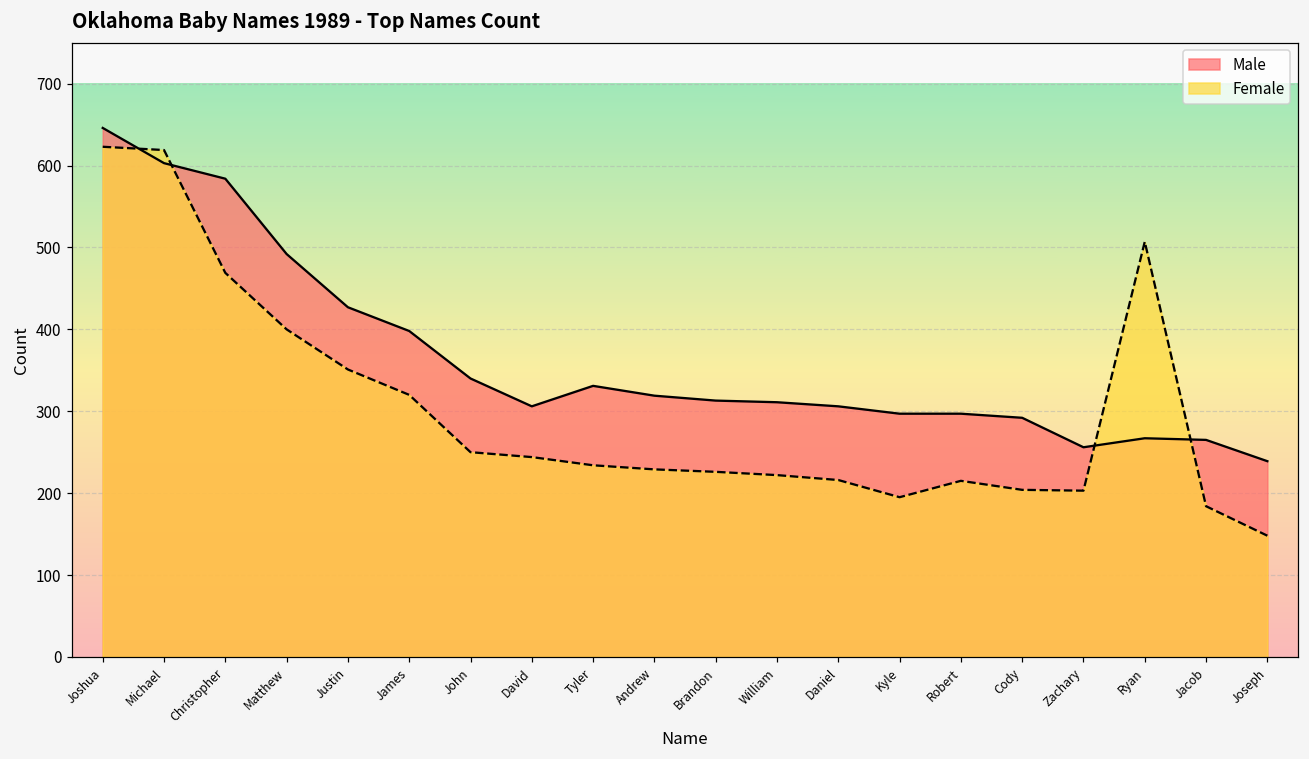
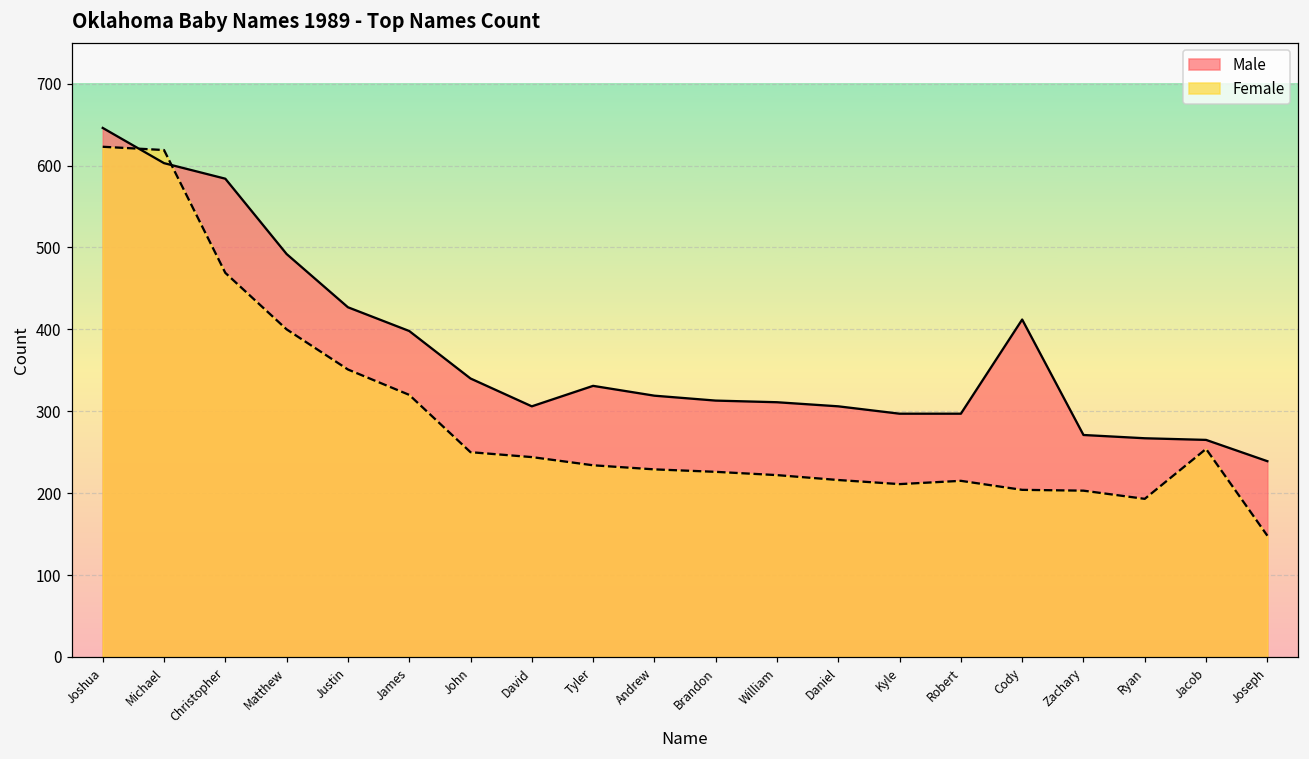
Female, Kyle: 200 -> 210
Male, Cody: 290 -> 410
Male, Zachary: 260 -> 270
Female, Ryan: 510 -> 190
Female, Jacob: 180 -> 250
